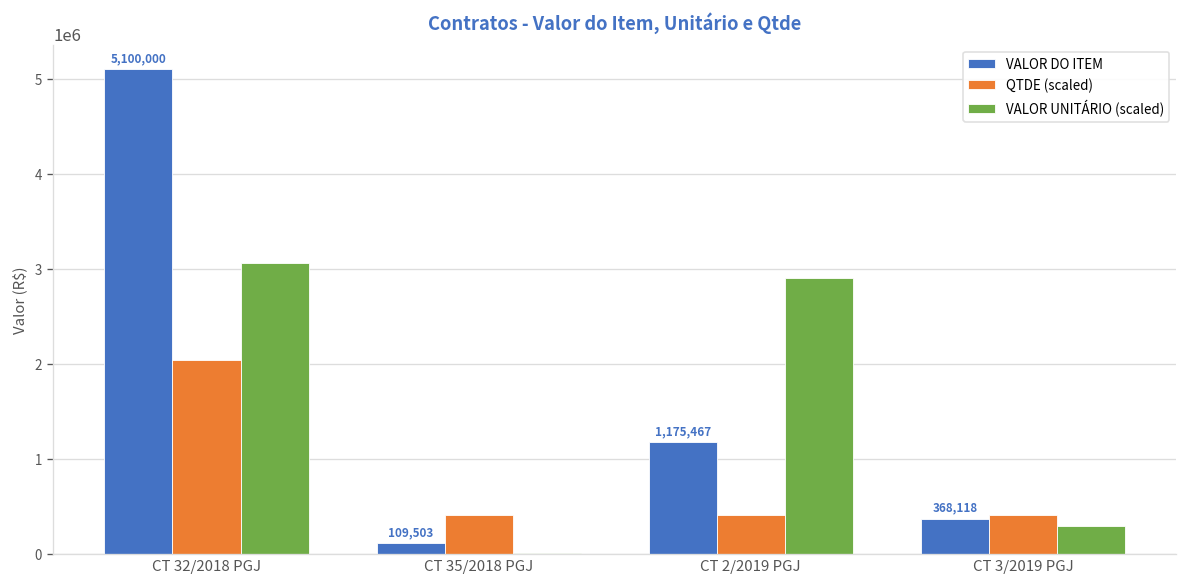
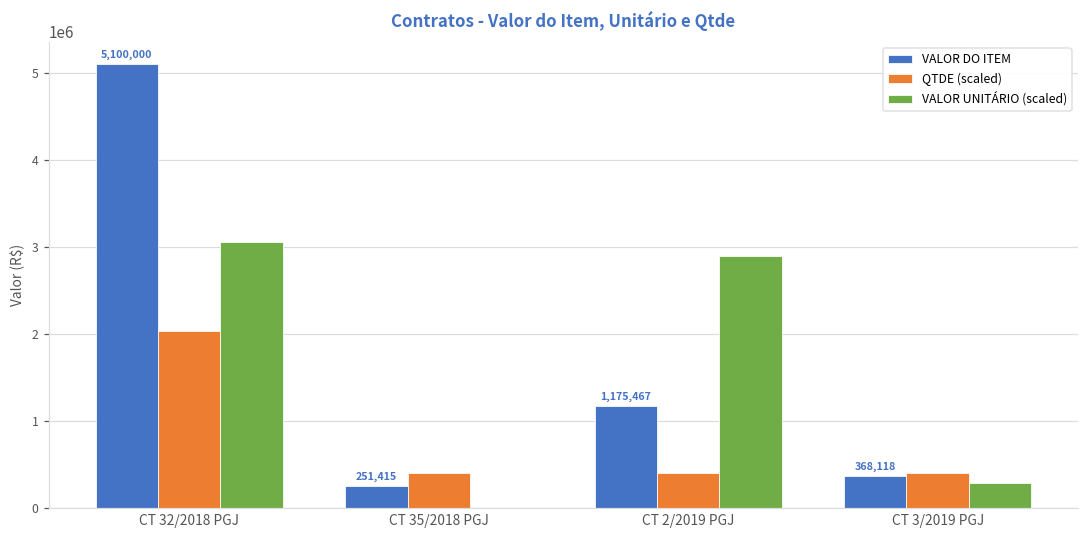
VALOR DO ITEM, CT 35/2018 PGJ: 109,503 -> 251,415
